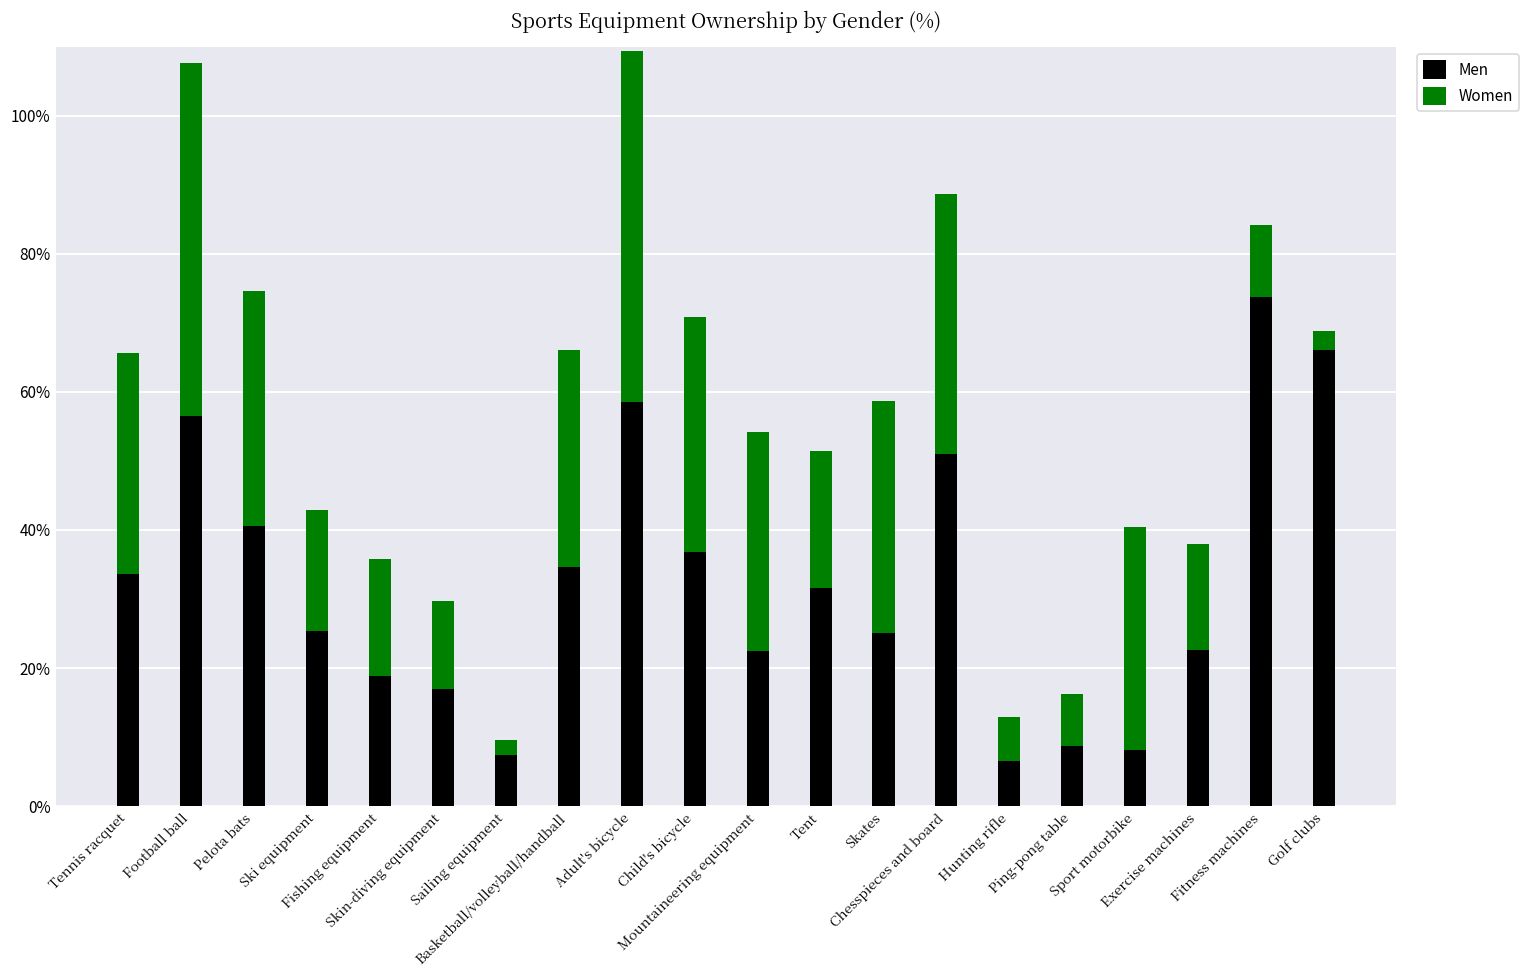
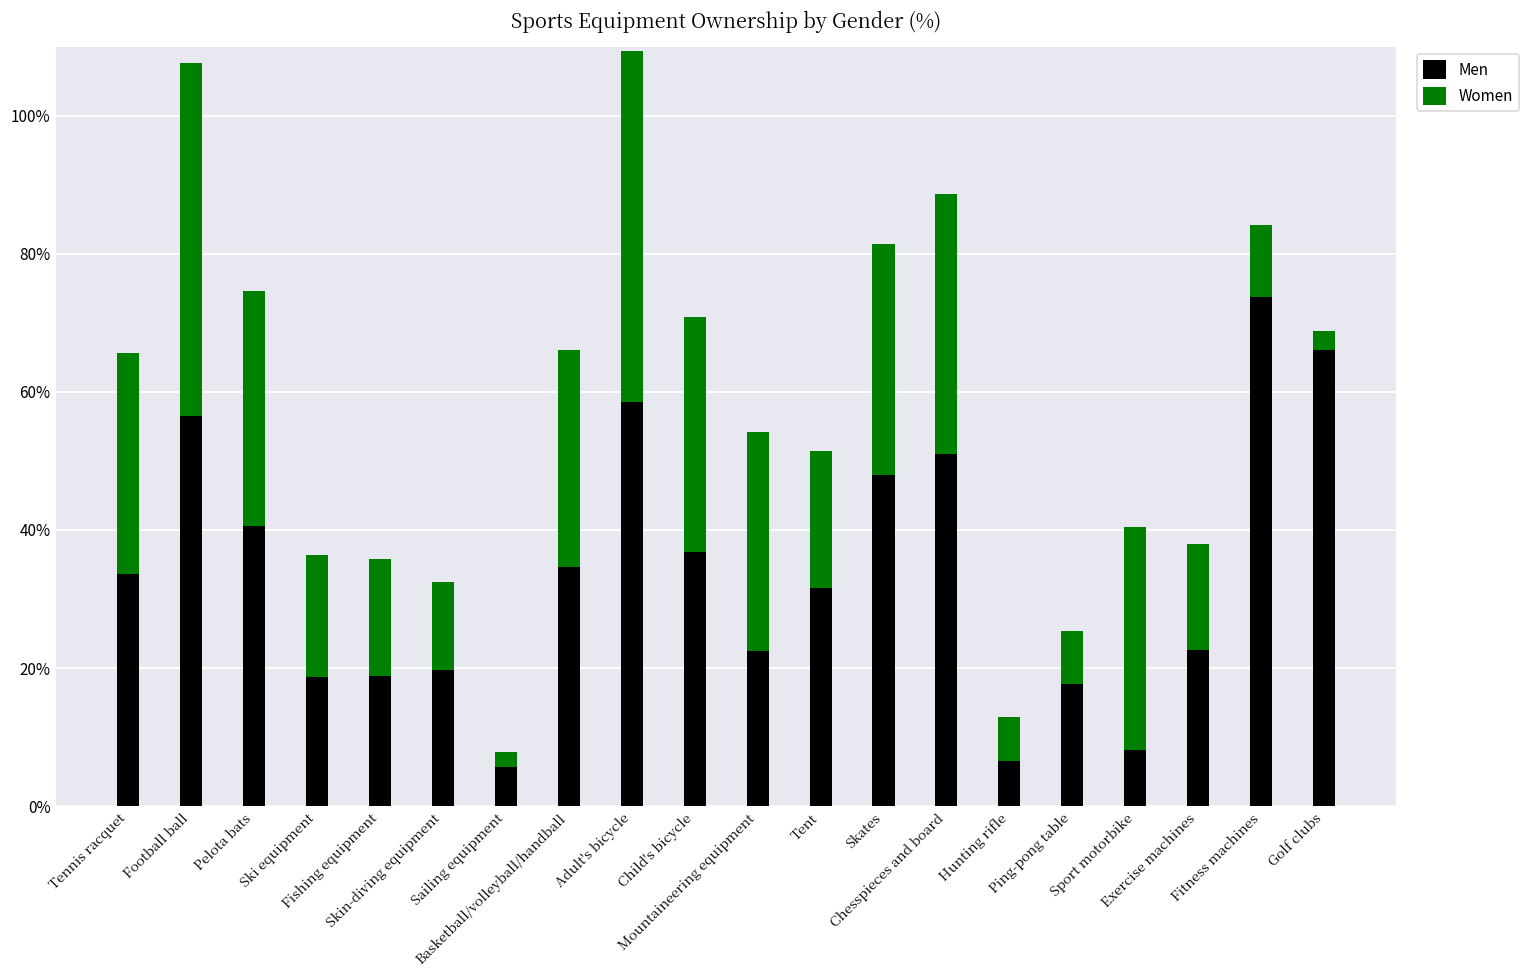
Men, Ski equipment: 25% -> 19%
Men, Skin-diving equipment: 17% -> 20%
Men, Sailing equipment: 7% -> 6%
Men, Skates: 25% -> 48%
Men, Ping-pong table: 9% -> 18%
